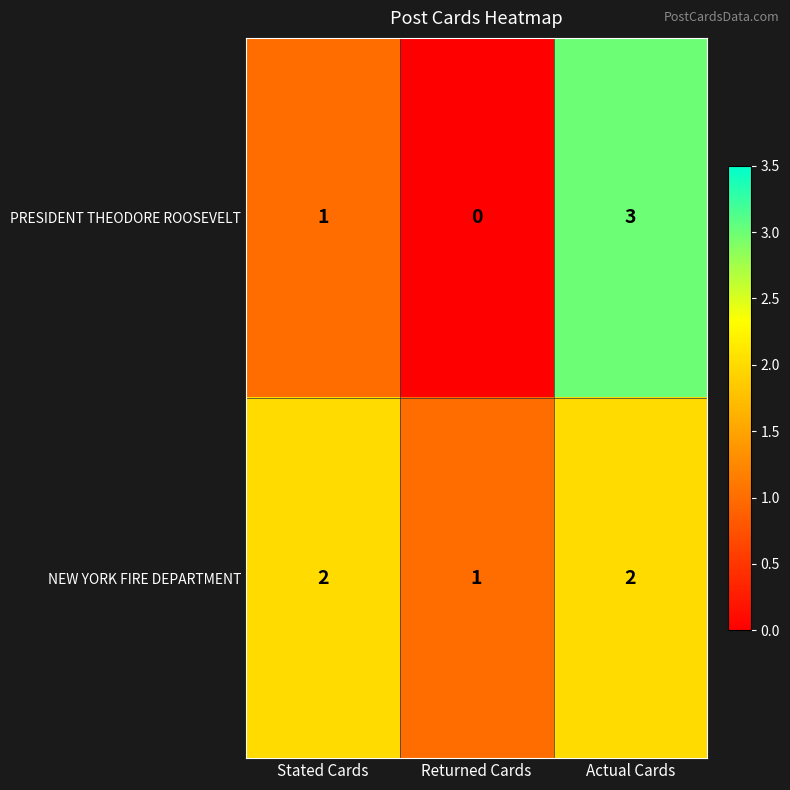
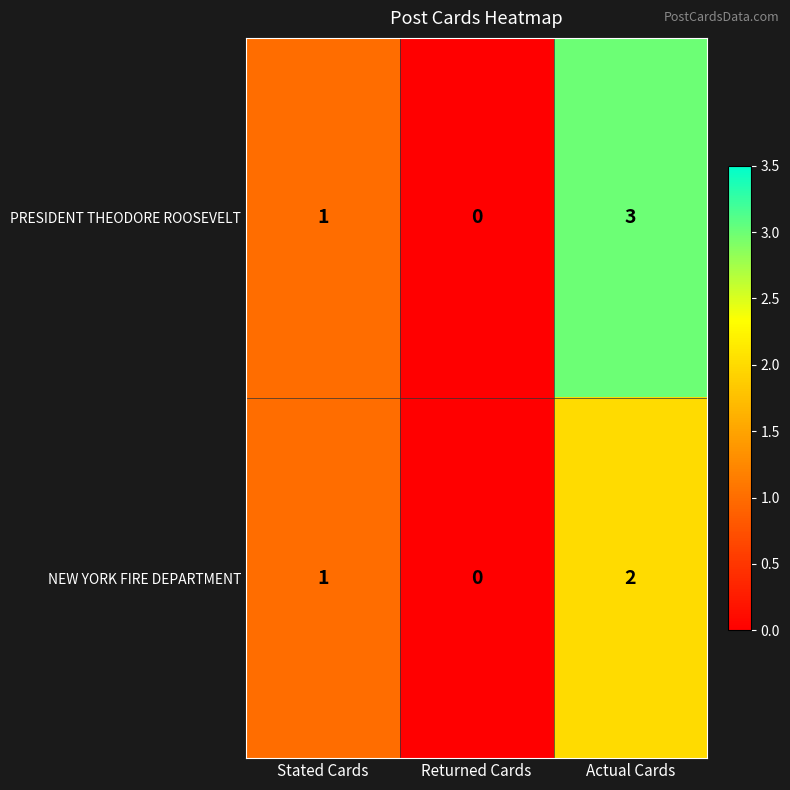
NEW YORK FIRE DEPARTMENT, Stated Cards: 2 -> 1
NEW YORK FIRE DEPARTMENT, Returned Cards: 1 -> 0
